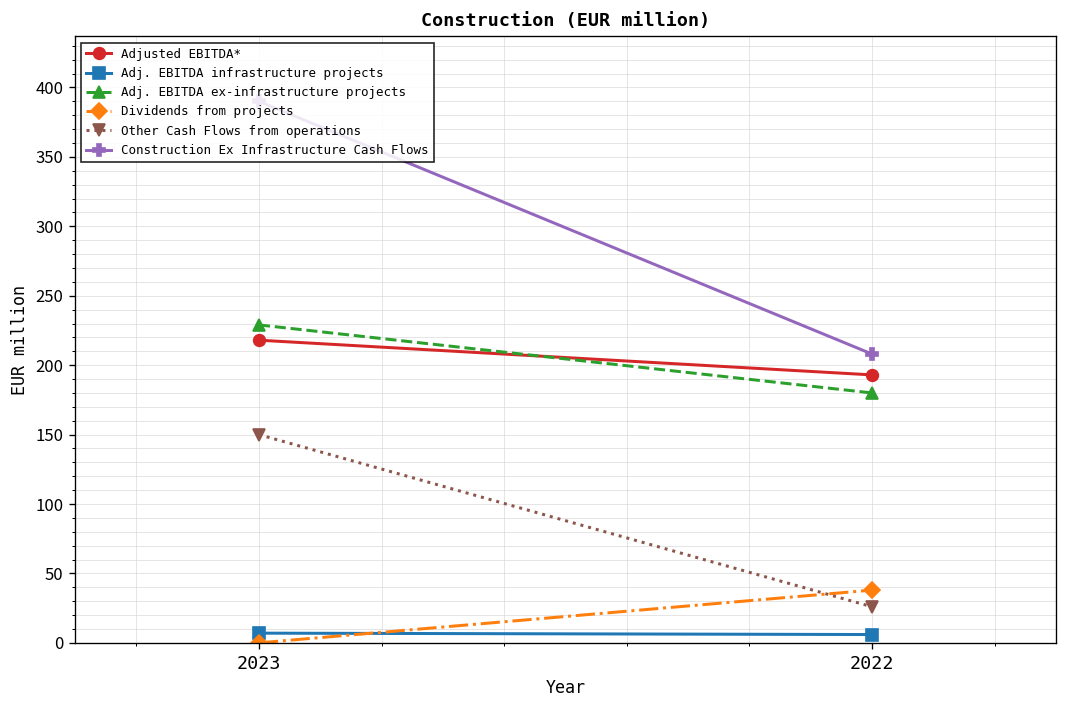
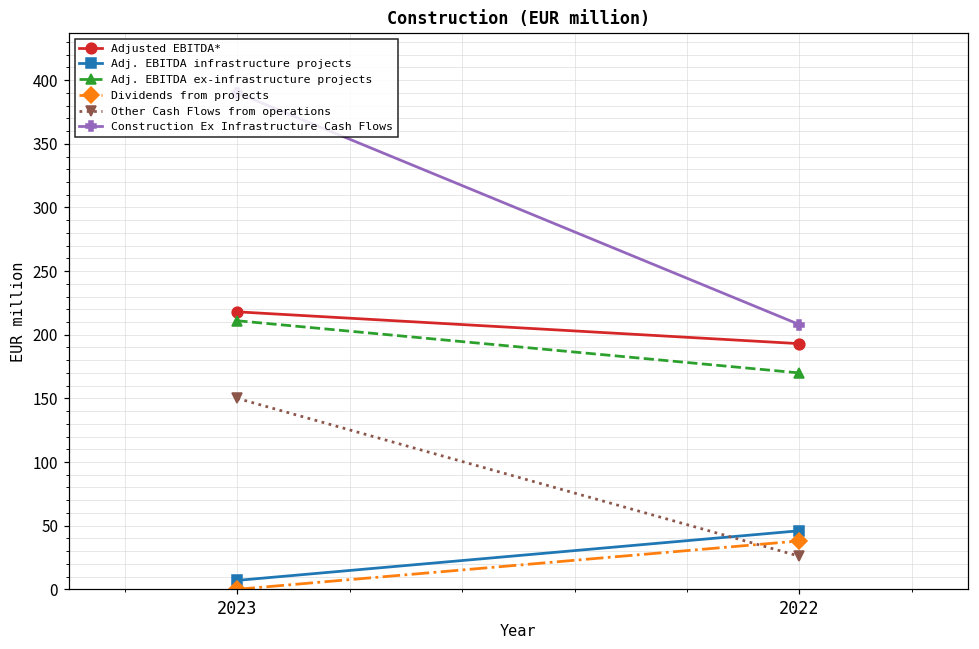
Adj. EBITDA ex-infrastructure projects, 2023: 229 -> 211
Adj. EBITDA infrastructure projects, 2022: 6 -> 46
Adj. EBITDA ex-infrastructure projects, 2022: 180 -> 170
